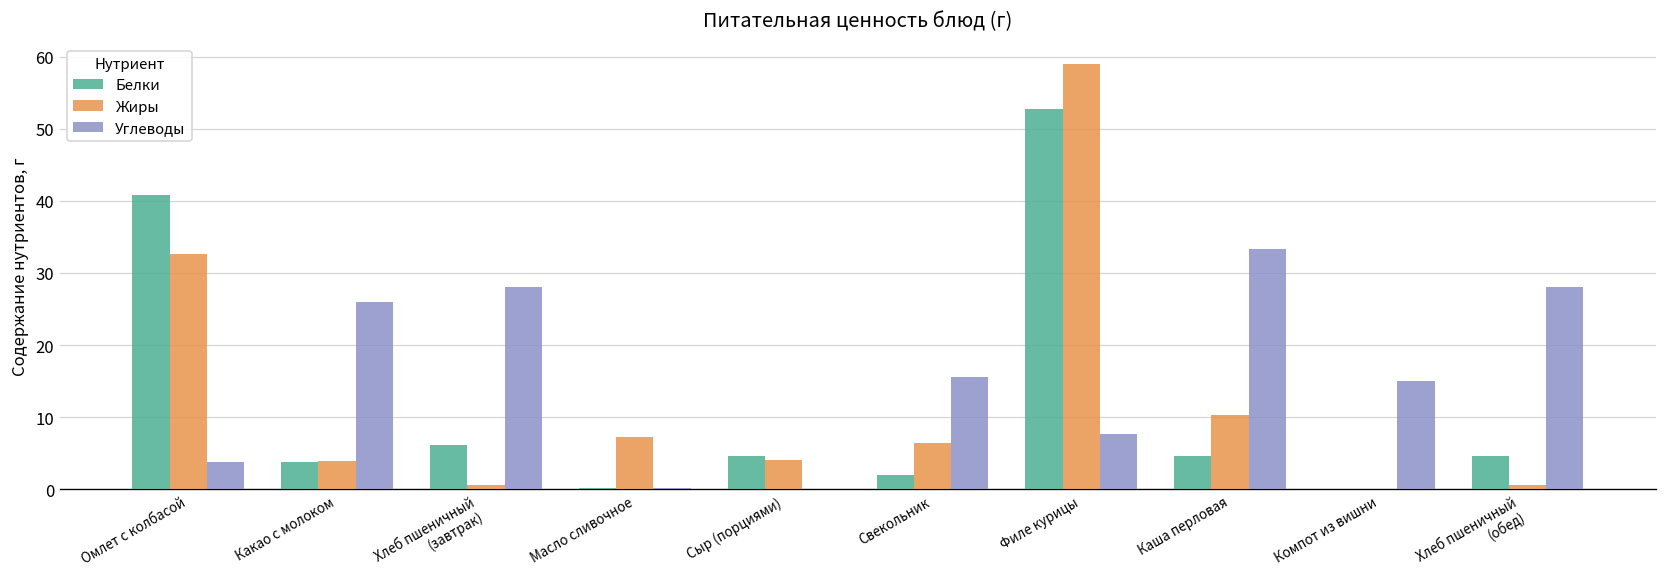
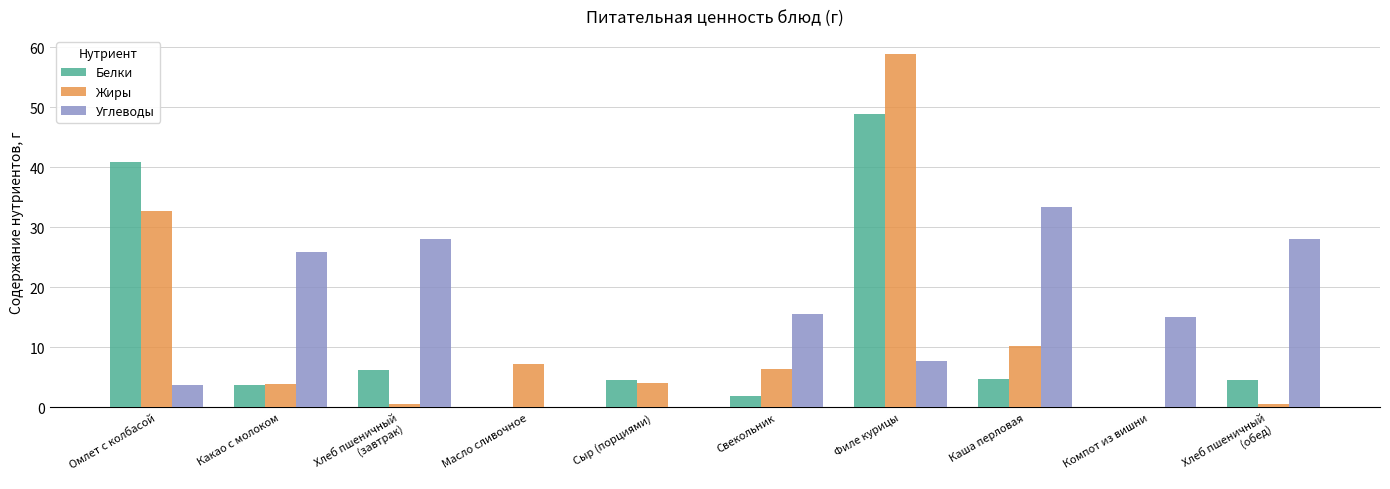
Белки, Филе курицы: 53 -> 49
